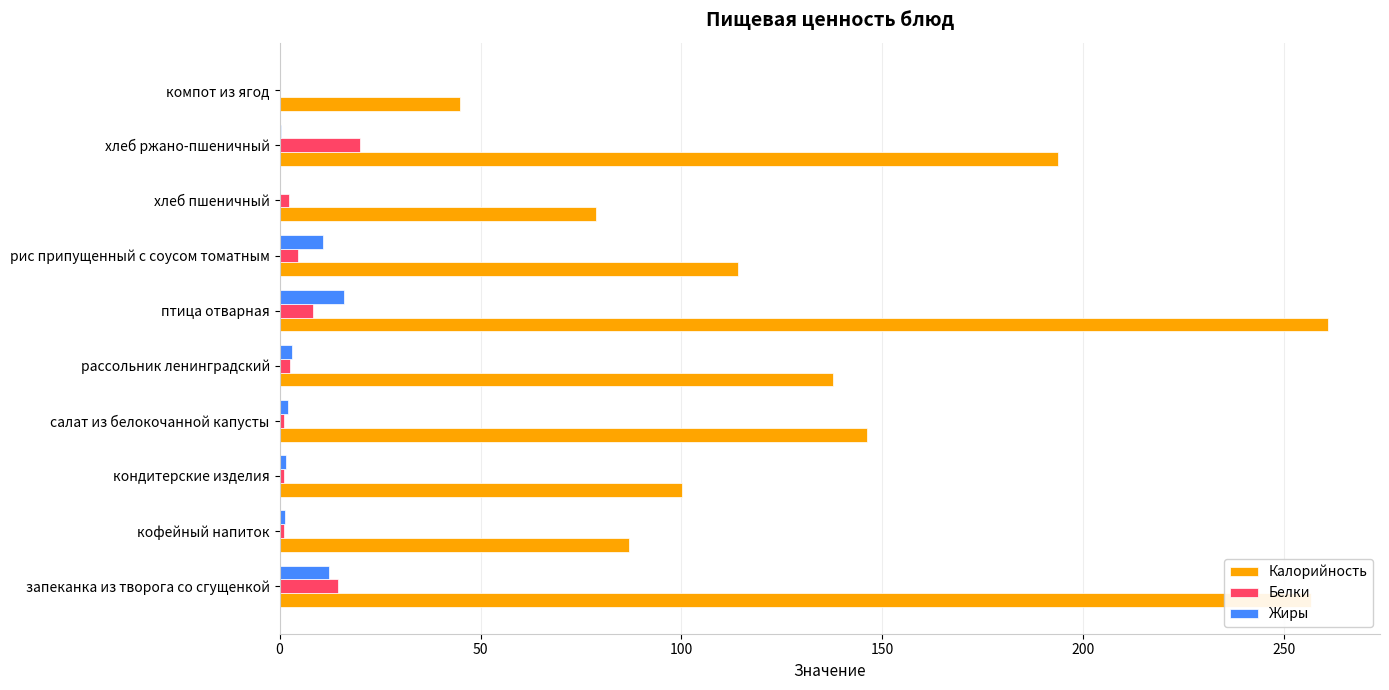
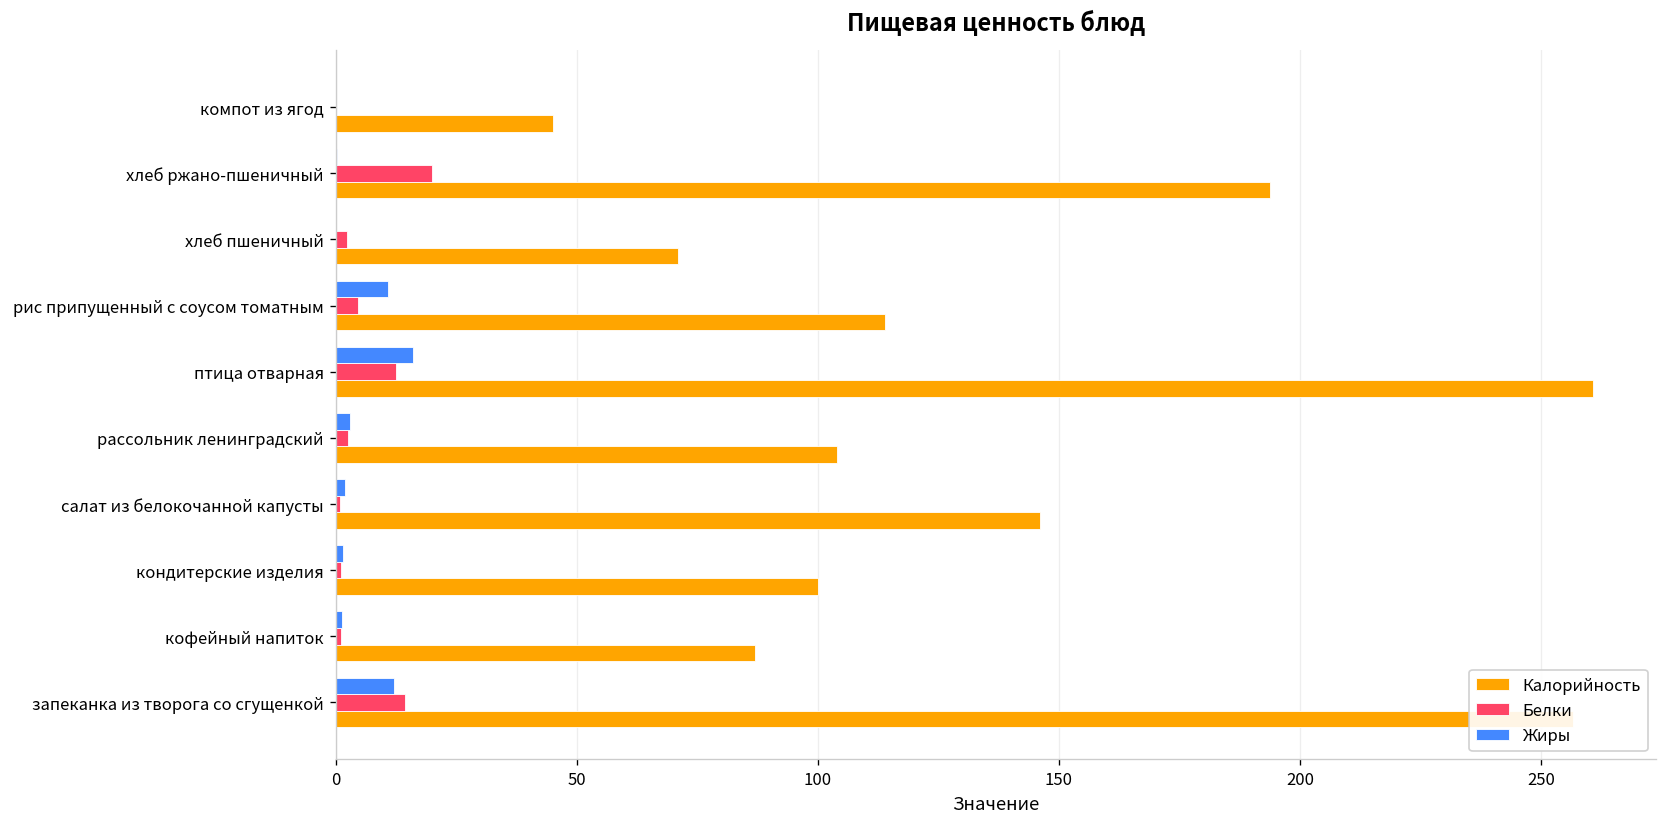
Калорийность, хлеб пшеничный: 79 -> 71
Белки, птица отварная: 8 -> 13
Калорийность, рассольник ленинградский: 138 -> 104
